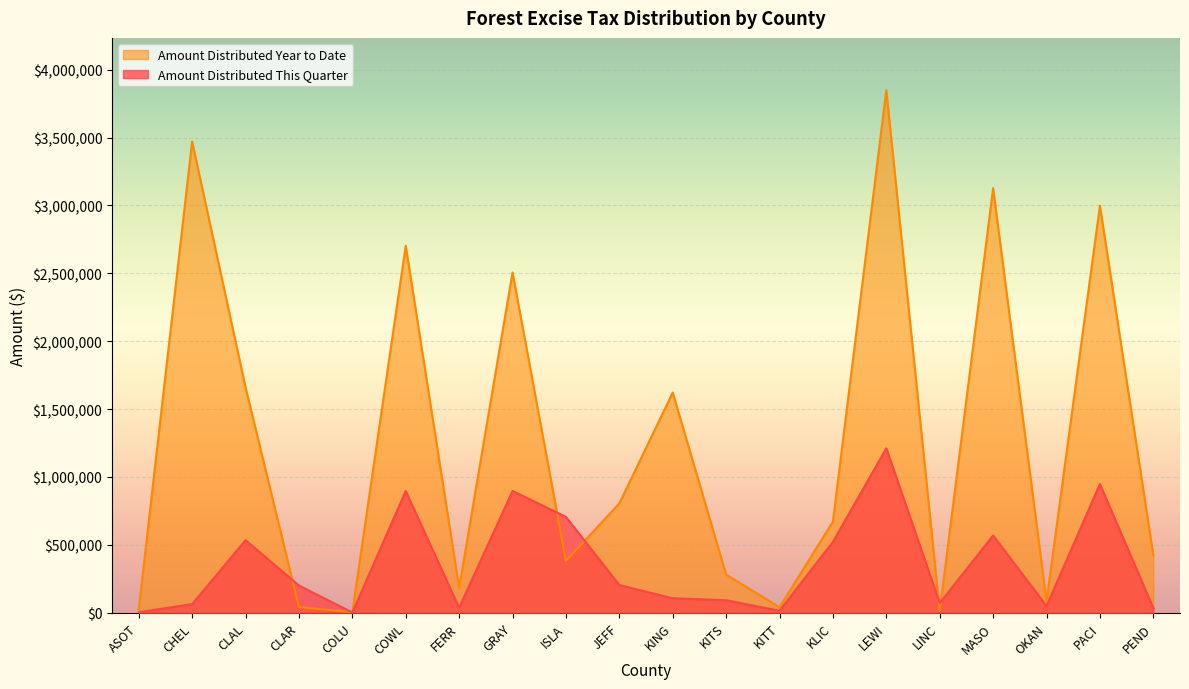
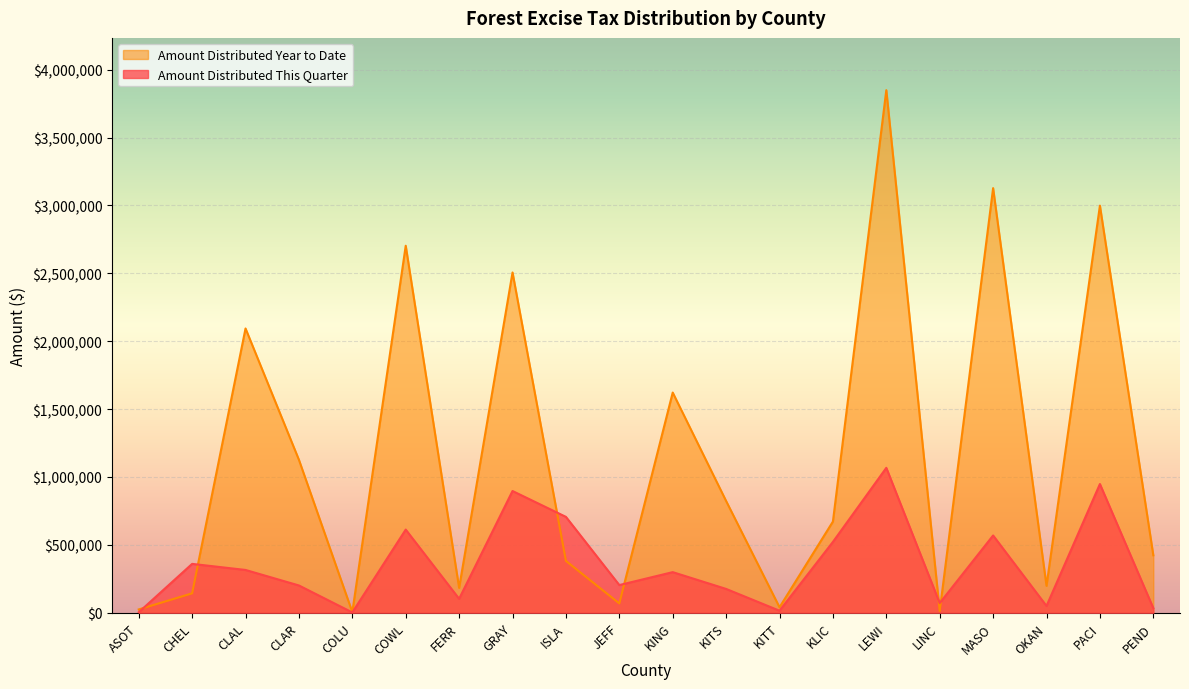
Amount Distributed Year to Date, CHEL: $3,470,000 -> $140,000
Amount Distributed This Quarter, CHEL: $60,000 -> $360,000
Amount Distributed Year to Date, CLAL: $1,660,000 -> $2,090,000
Amount Distributed This Quarter, CLAL: $530,000 -> $320,000
Amount Distributed Year to Date, CLAR: $40,000 -> $1,130,000
Amount Distributed This Quarter, COWL: $900,000 -> $610,000
Amount Distributed This Quarter, FERR: $40,000 -> $100,000
Amount Distributed Year to Date, JEFF: $810,000 -> $70,000
Amount Distributed This Quarter, KING: $110,000 -> $300,000
Amount Distributed Year to Date, KITS: $280,000 -> $820,000
Amount Distributed This Quarter, KITS: $90,000 -> $180,000
Amount Distributed This Quarter, LEWI: $1,210,000 -> $1,070,000
Amount Distributed Year to Date, OKAN: $80,000 -> $200,000
